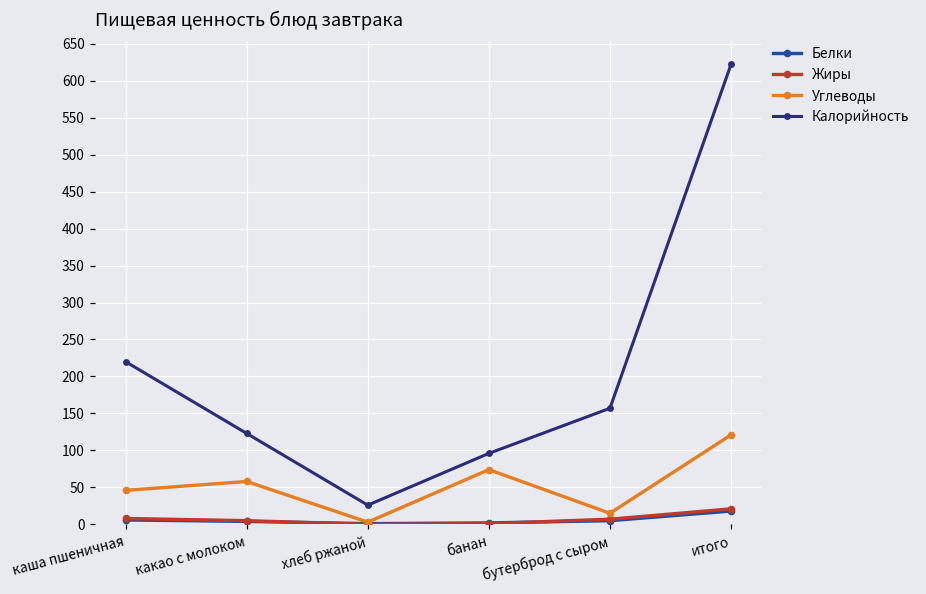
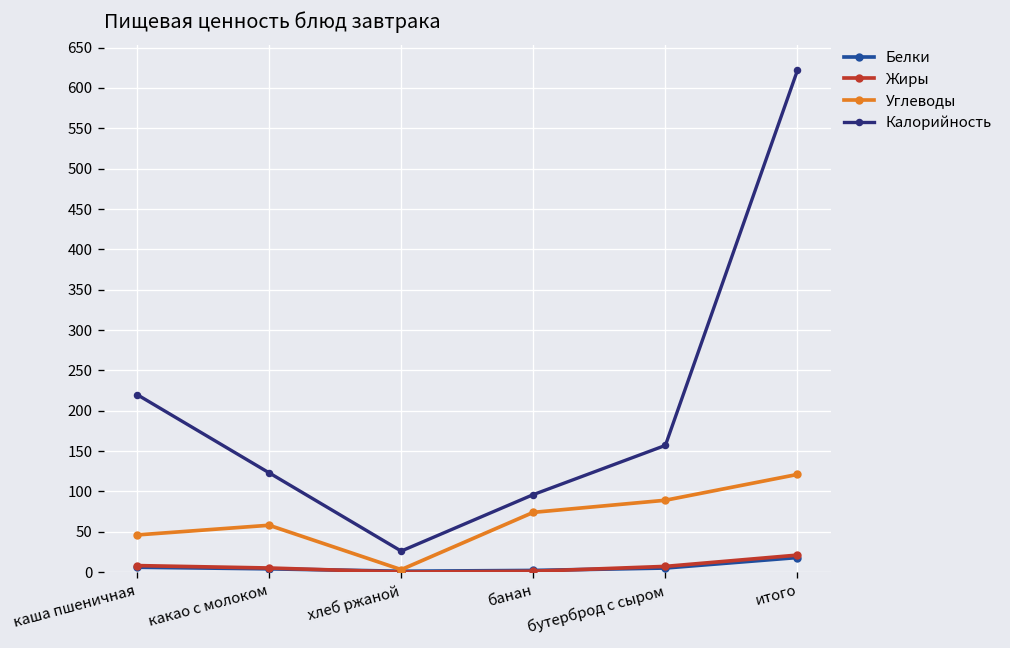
Углеводы, бутерброд с сыром: 20 -> 90
